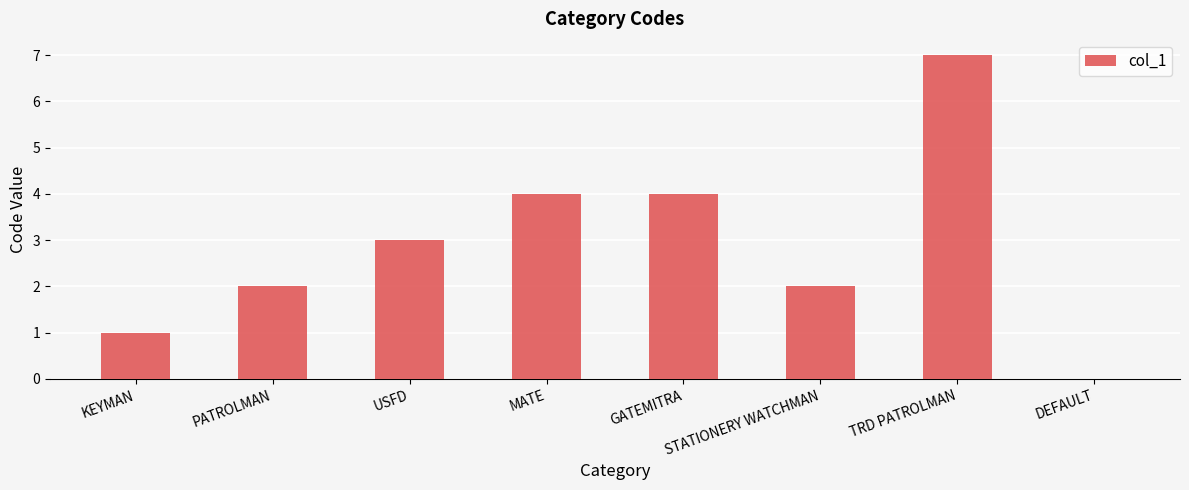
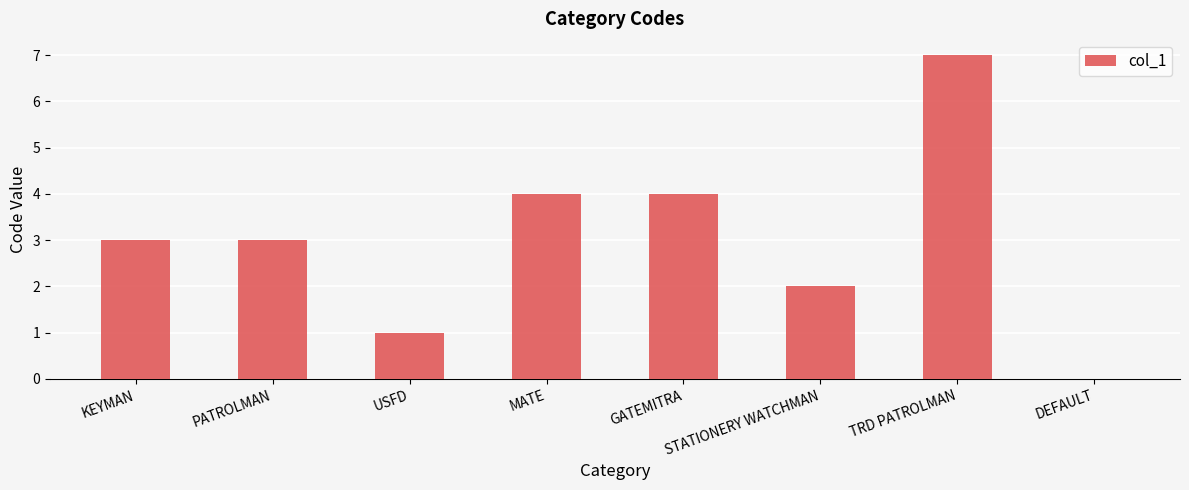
KEYMAN: 1 -> 3
PATROLMAN: 2 -> 3
USFD: 3 -> 1
